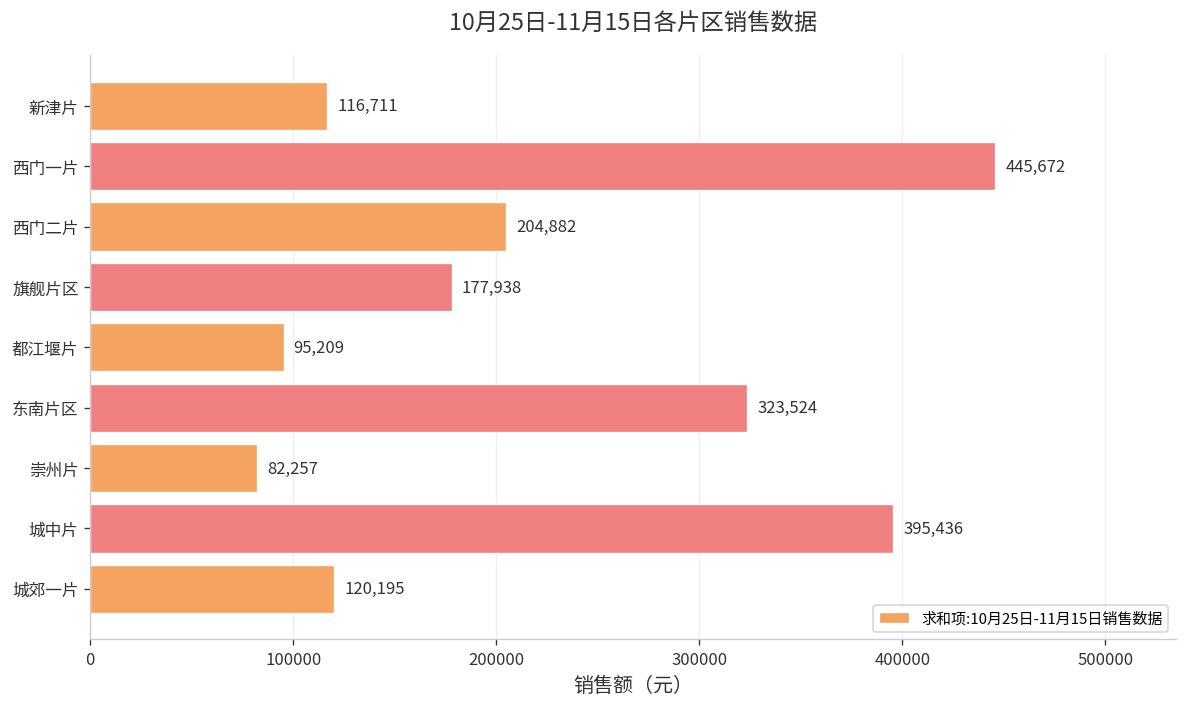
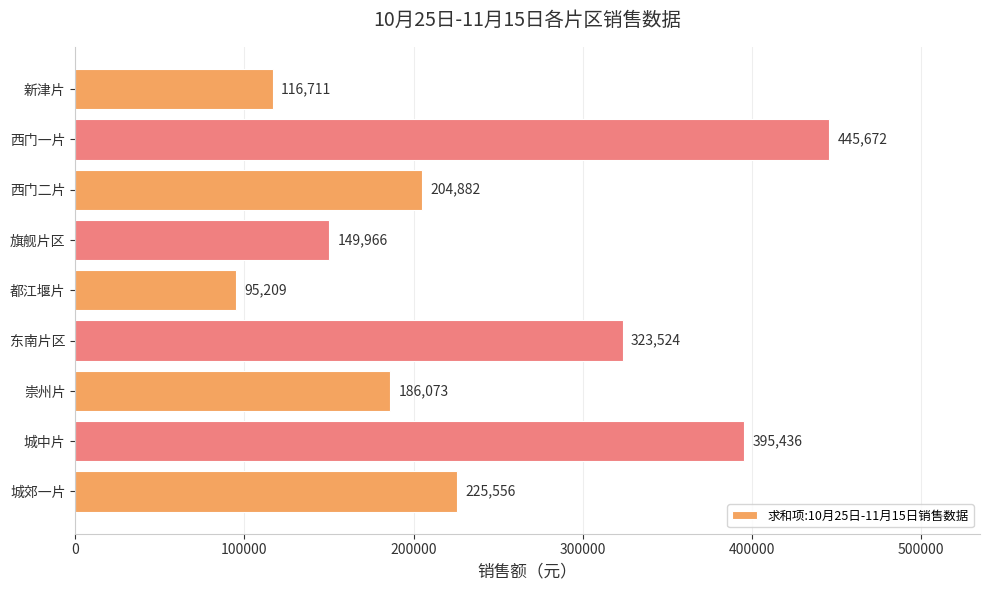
旗舰片区: 177,938 -> 149,966
崇州片: 82,257 -> 186,073
城郊一片: 120,195 -> 225,556
